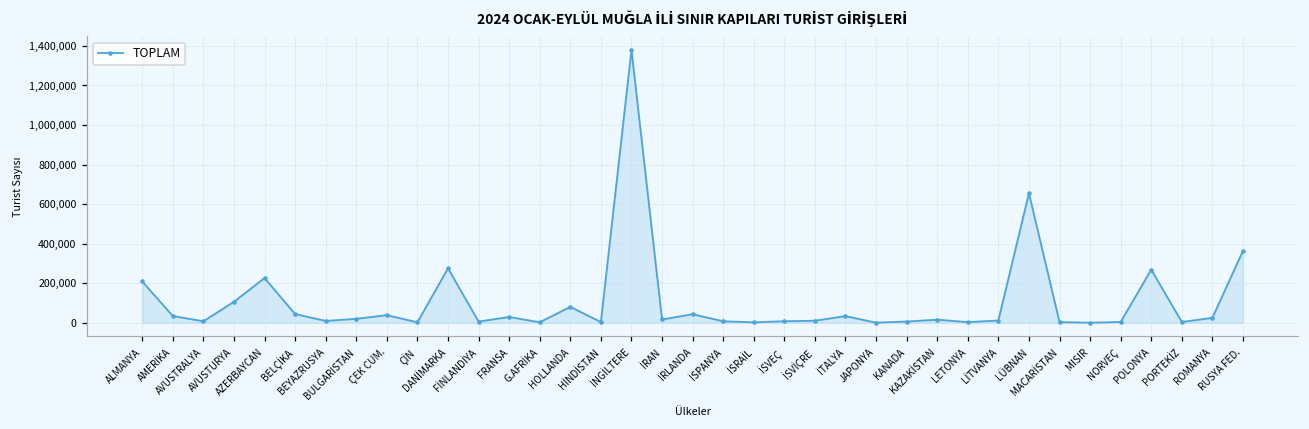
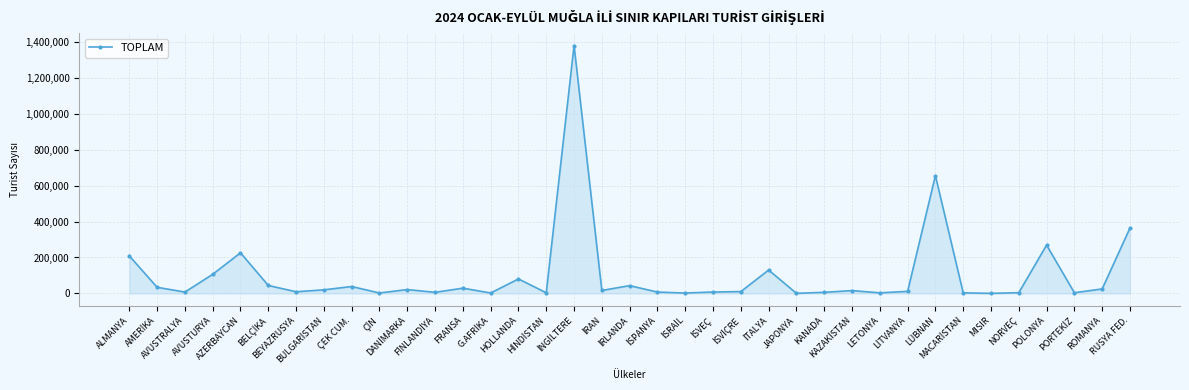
DANİMARKA: 280,000 -> 20,000
İTALYA: 30,000 -> 130,000
